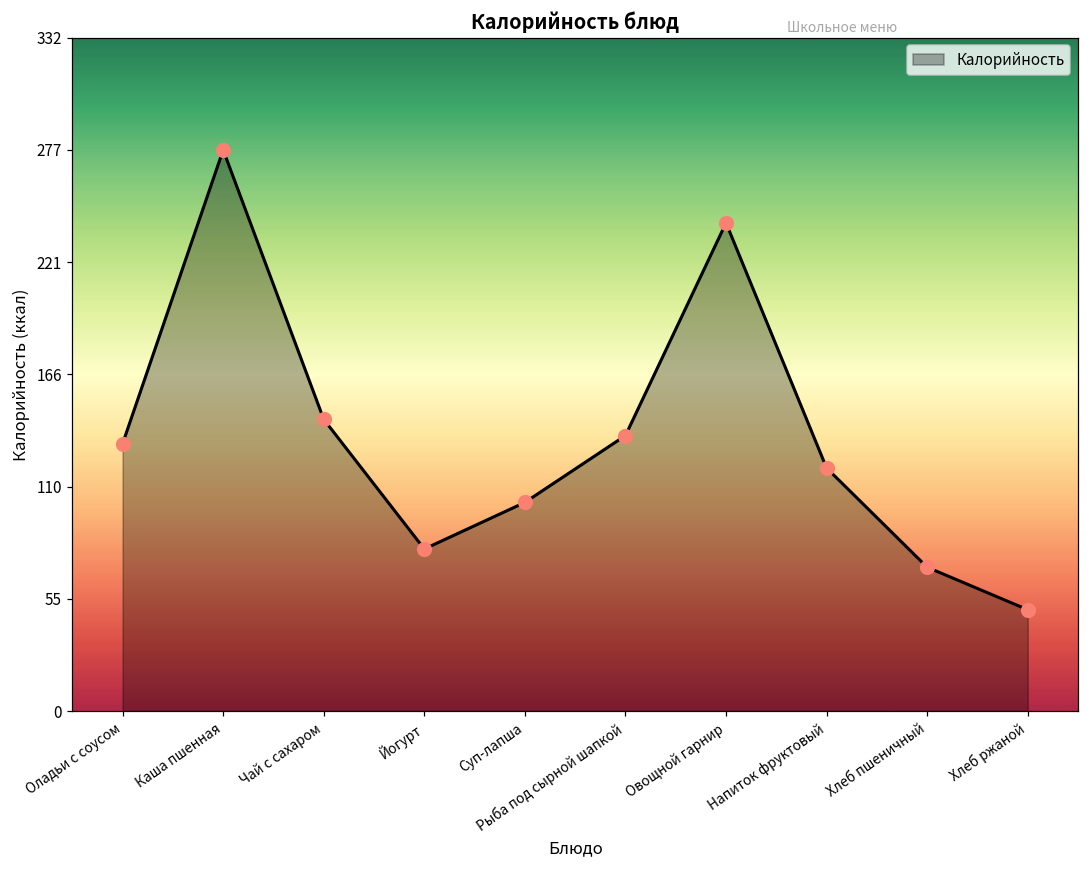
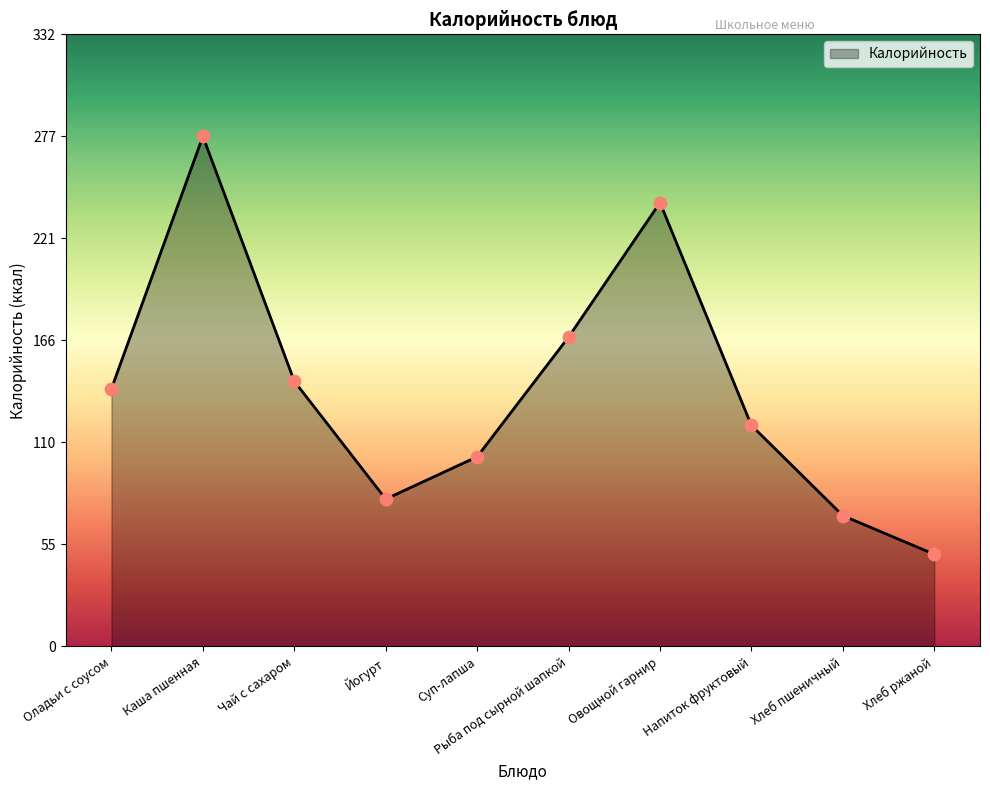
Оладьи с соусом: 132 -> 140
Рыба под сырной шапкой: 136 -> 168
